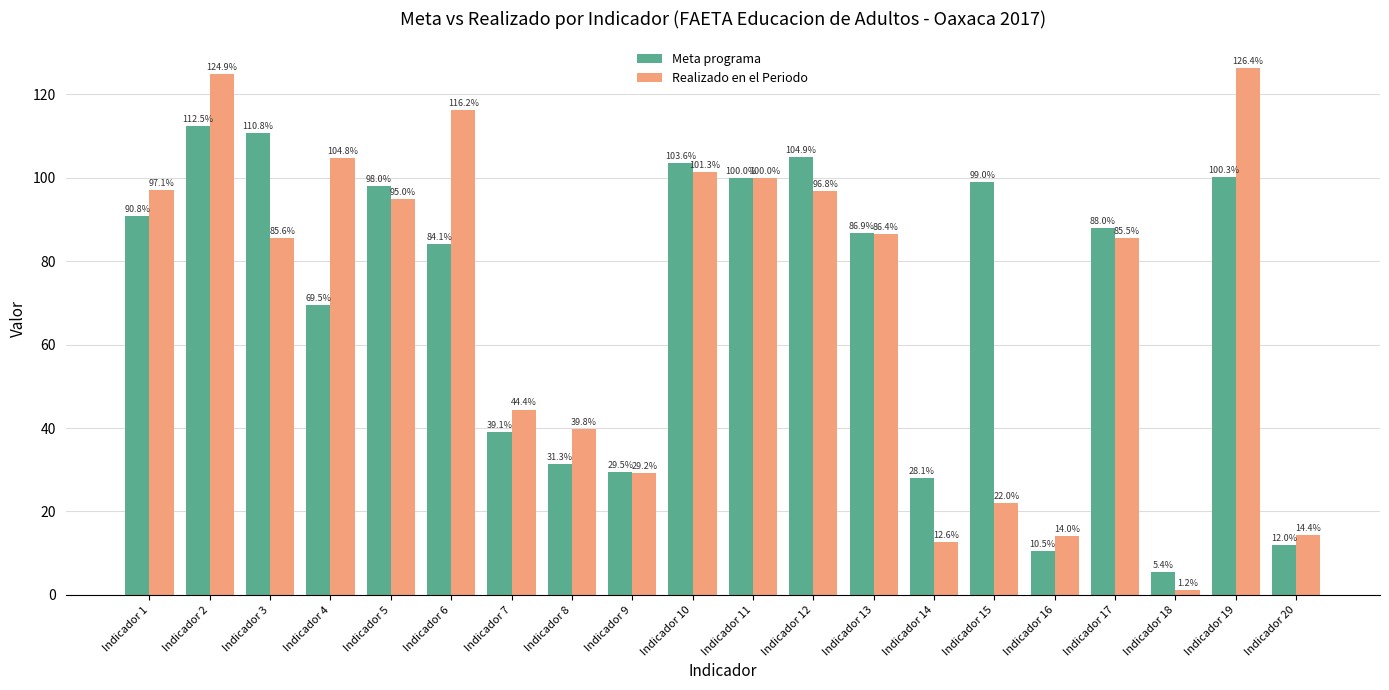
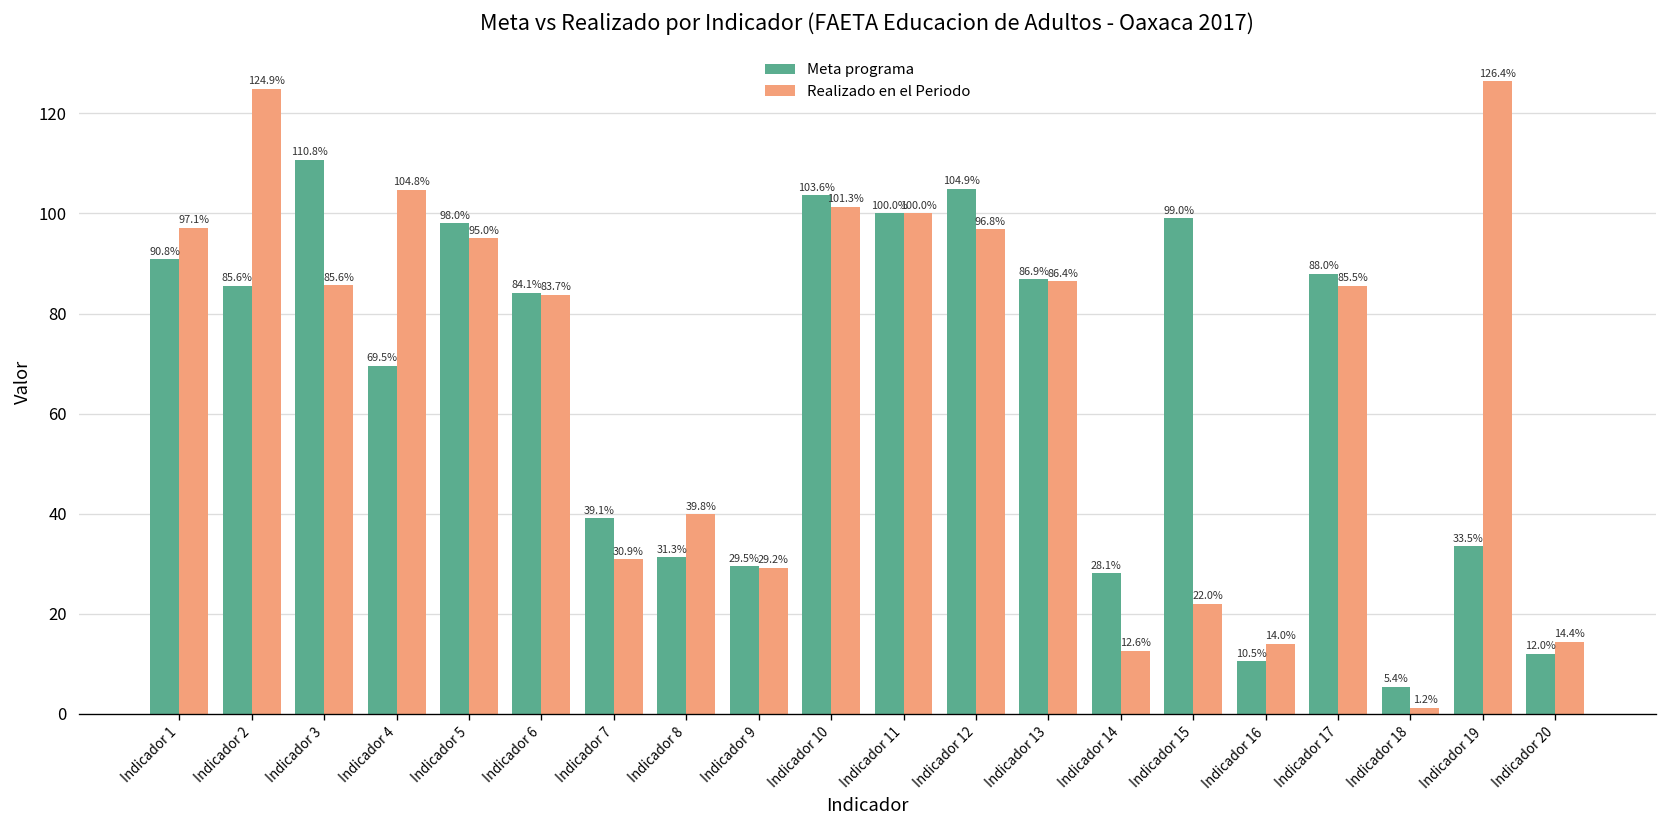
Meta programa, Indicador 2: 112.5% -> 85.6%
Realizado en el Periodo, Indicador 6: 116.2% -> 83.7%
Realizado en el Periodo, Indicador 7: 44.4% -> 30.9%
Meta programa, Indicador 19: 100.3% -> 33.5%
